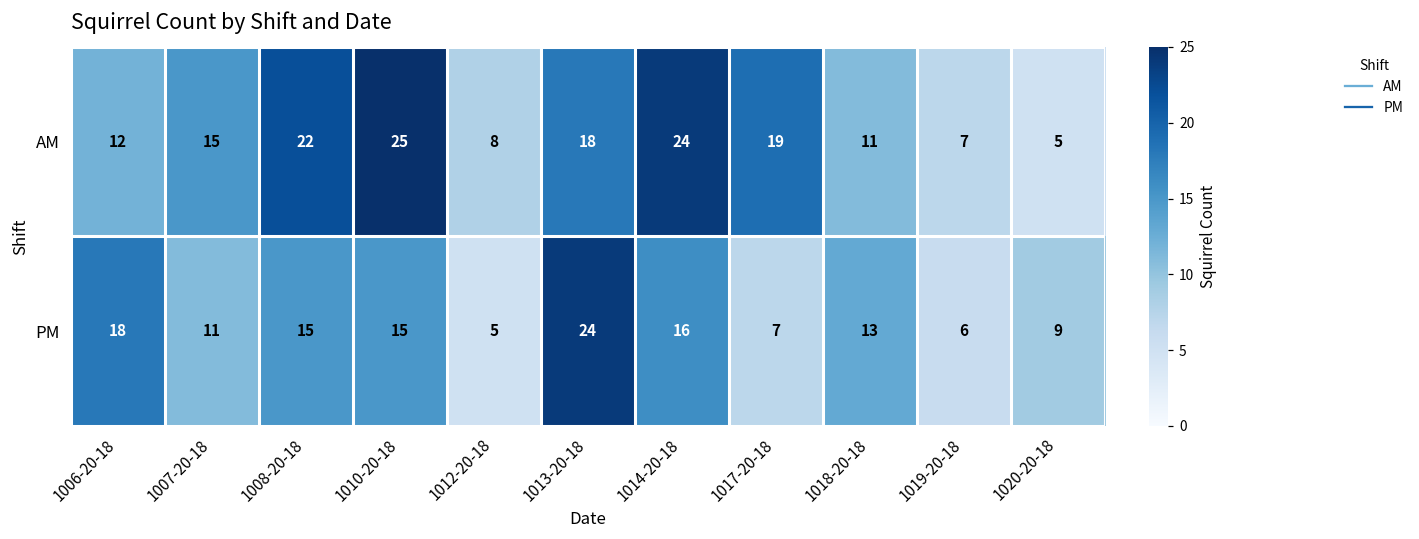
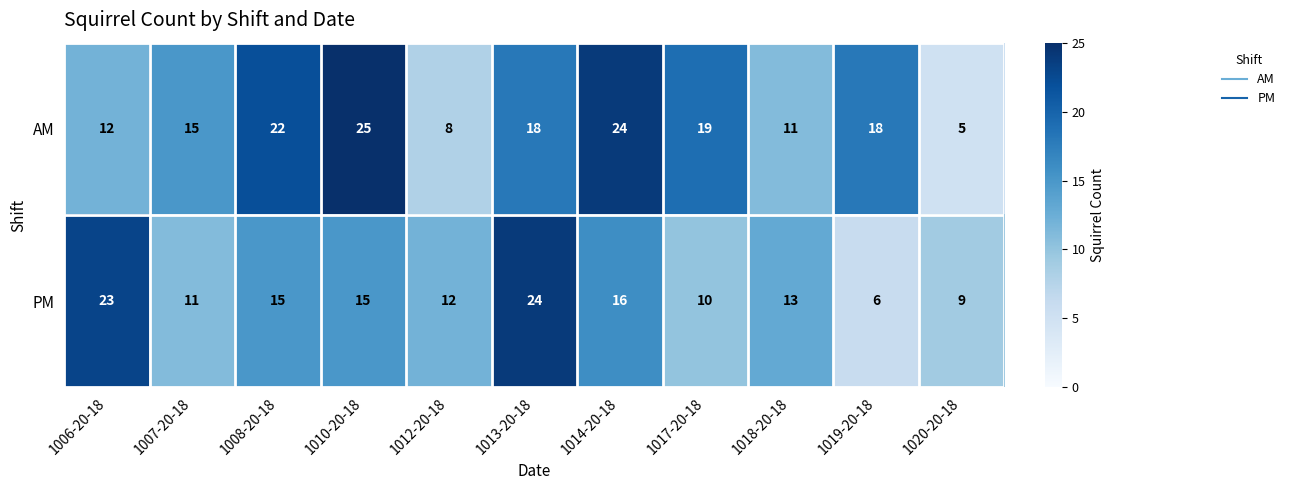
AM, 1019-20-18: 7 -> 18
PM, 1006-20-18: 18 -> 23
PM, 1012-20-18: 5 -> 12
PM, 1017-20-18: 7 -> 10
